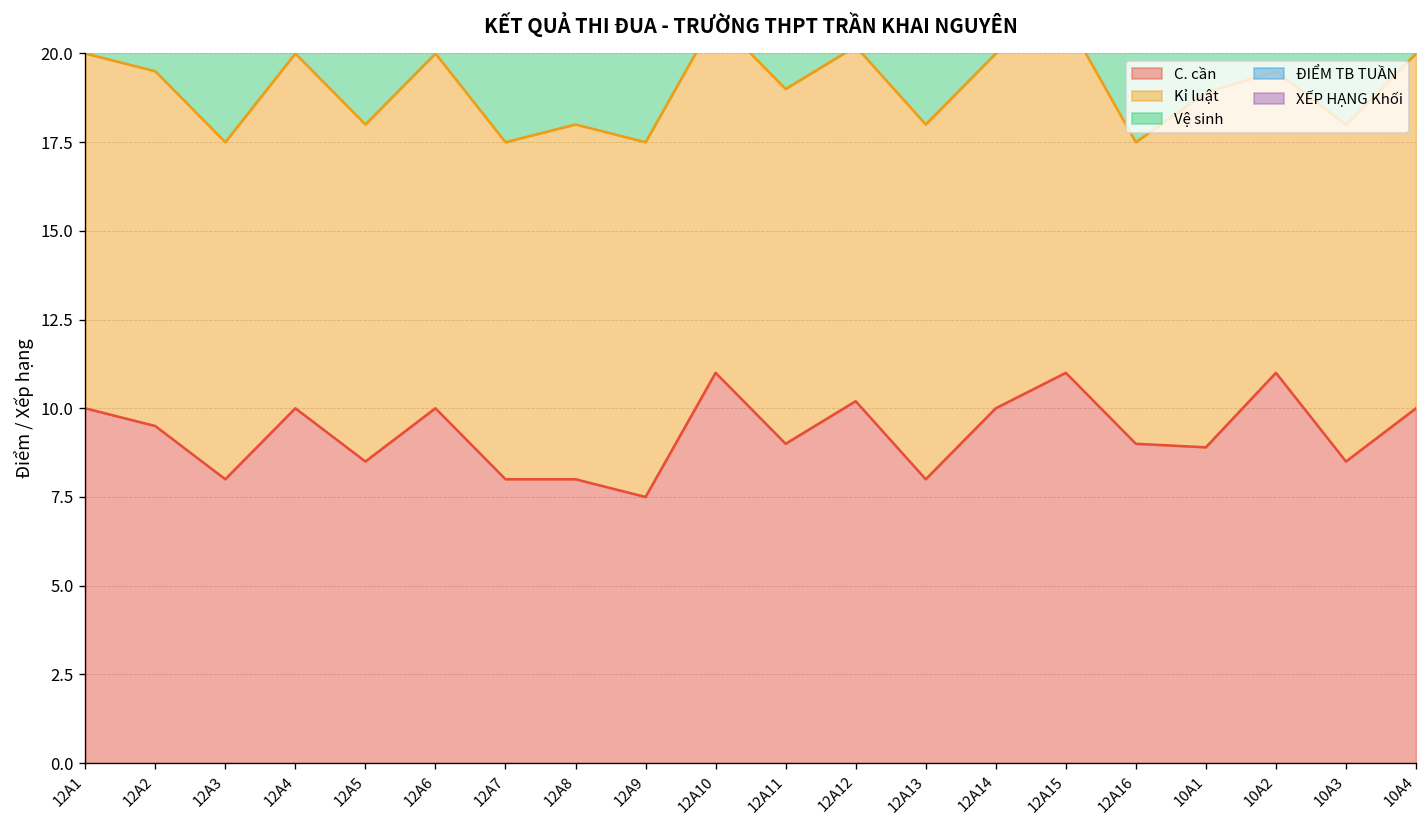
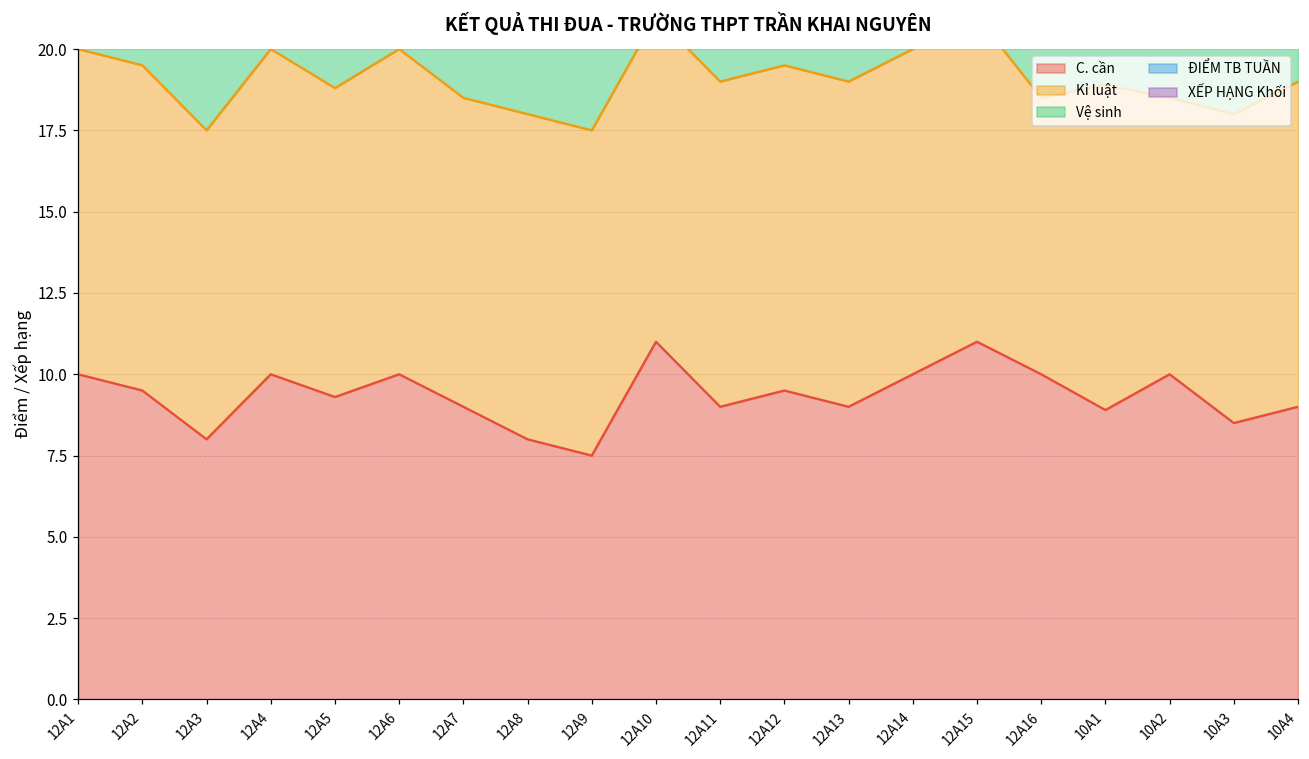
C. cần, 12A5: 8.5 -> 9.3
C. cần, 12A7: 8 -> 9
C. cần, 12A12: 10.2 -> 9.5
C. cần, 12A13: 8 -> 9
C. cần, 12A16: 9 -> 10
C. cần, 10A2: 11 -> 10
C. cần, 10A4: 10 -> 9
